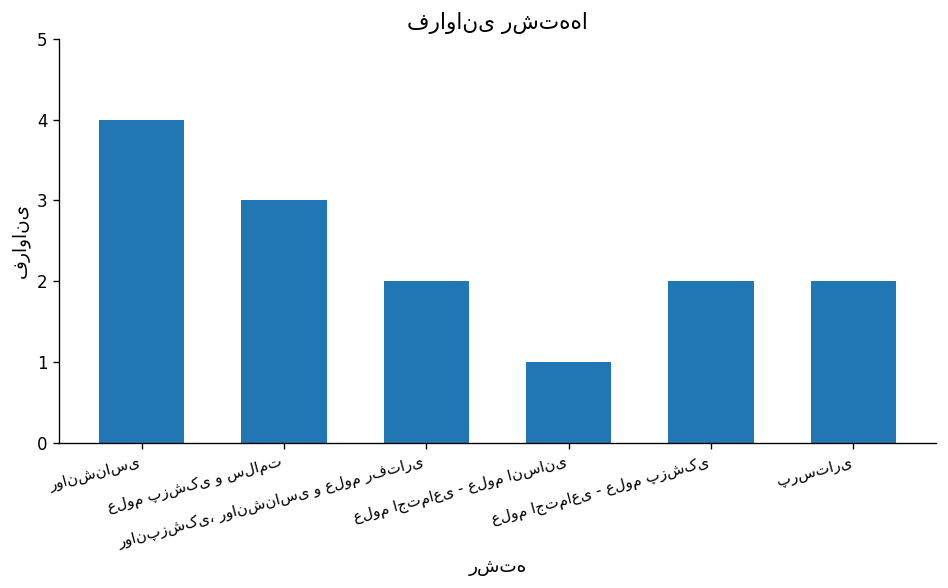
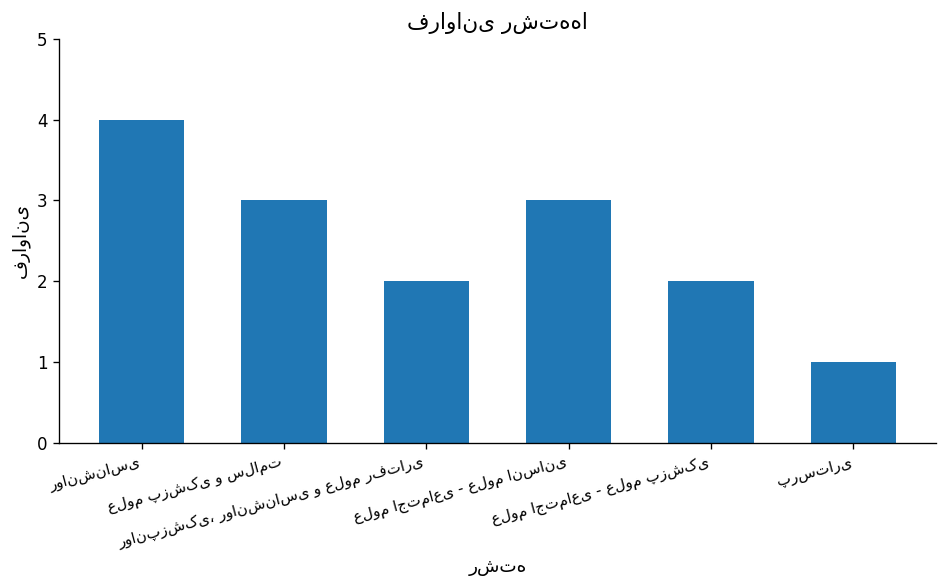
علوم اجتماعی - علوم انسانی: 1 -> 3
پرستاری: 2 -> 1
